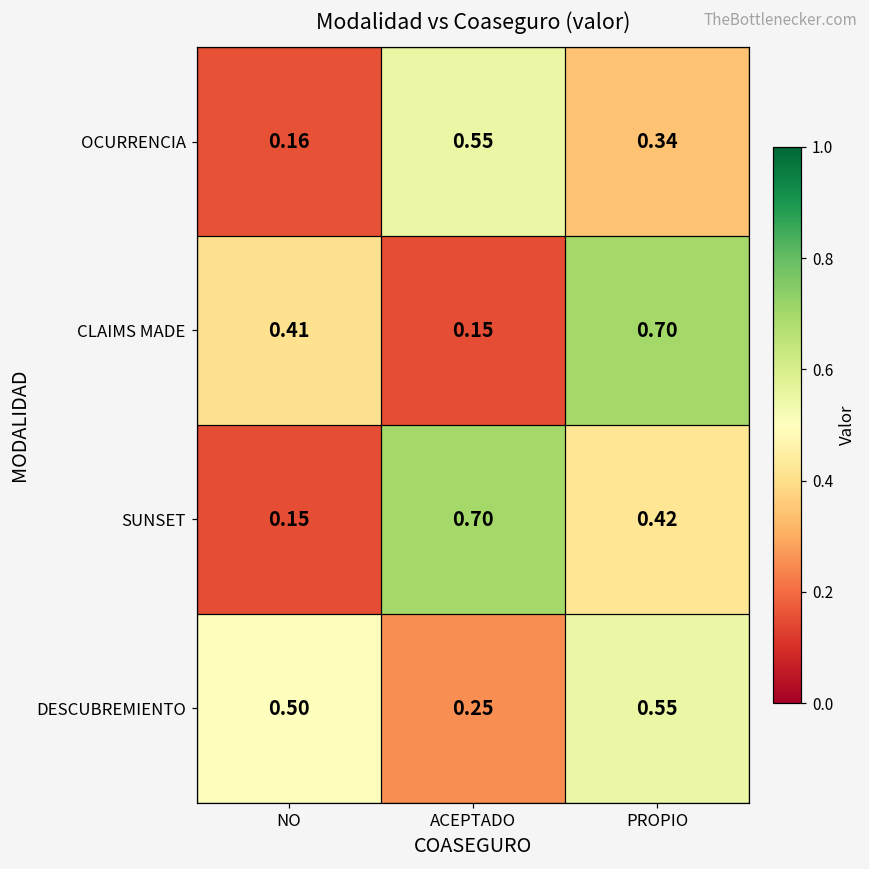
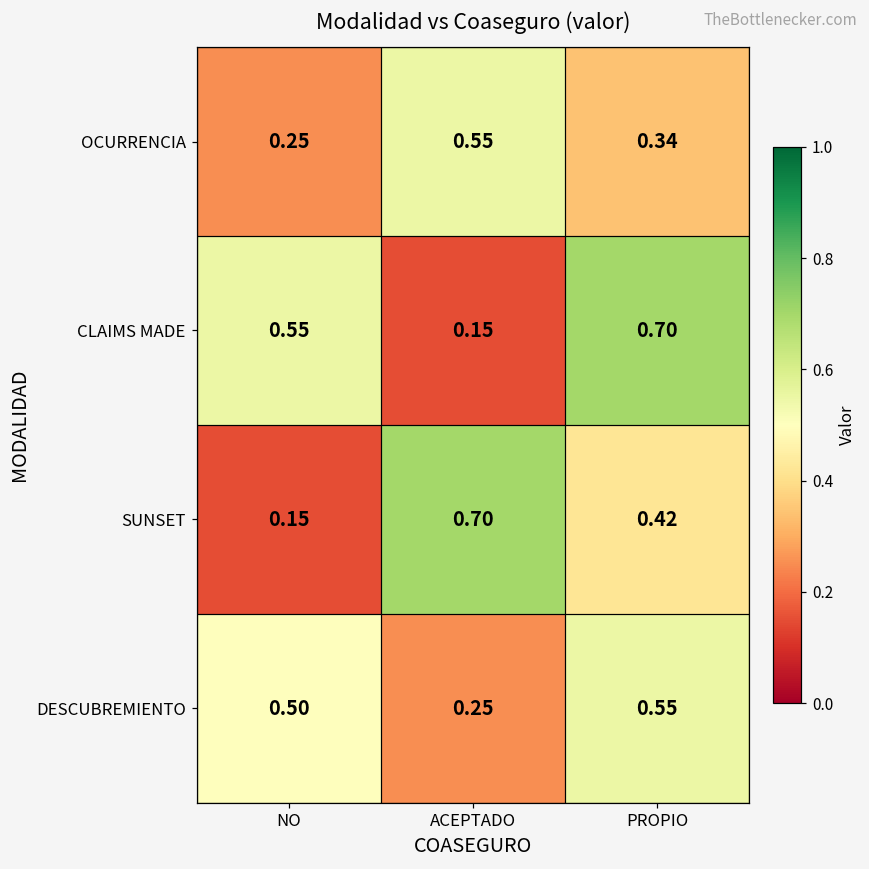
OCURRENCIA, NO: 0.16 -> 0.25
CLAIMS MADE, NO: 0.41 -> 0.55
